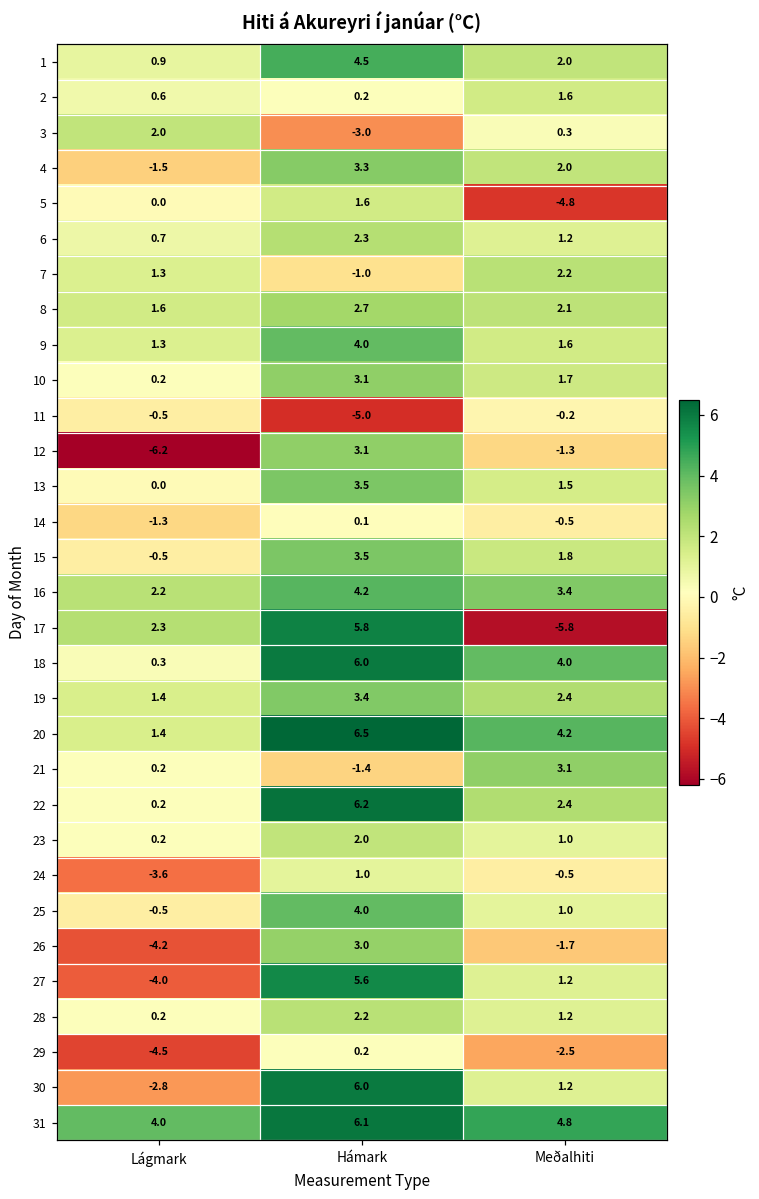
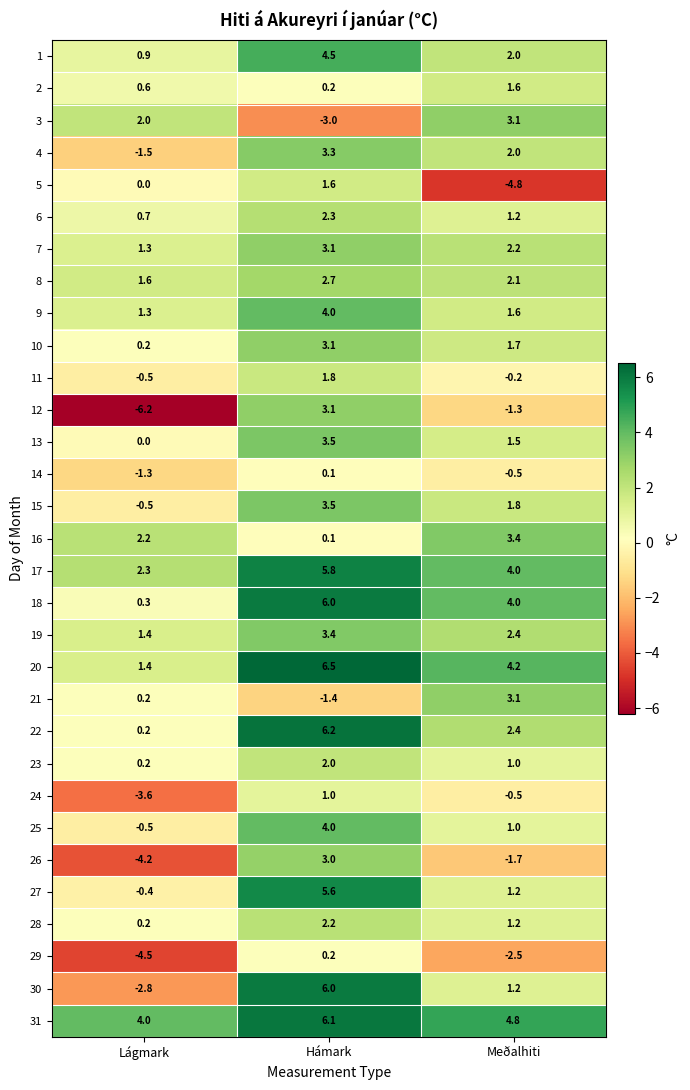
3, Meðalhiti: 0.3 -> 3.1
7, Hámark: -1.0 -> 3.1
11, Hámark: -5.0 -> 1.8
16, Hámark: 4.2 -> 0.1
17, Meðalhiti: -5.8 -> 4.0
27, Lágmark: -4.0 -> -0.4
